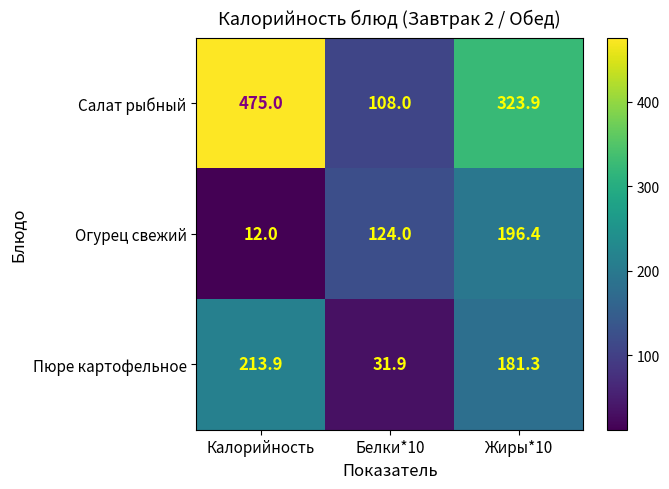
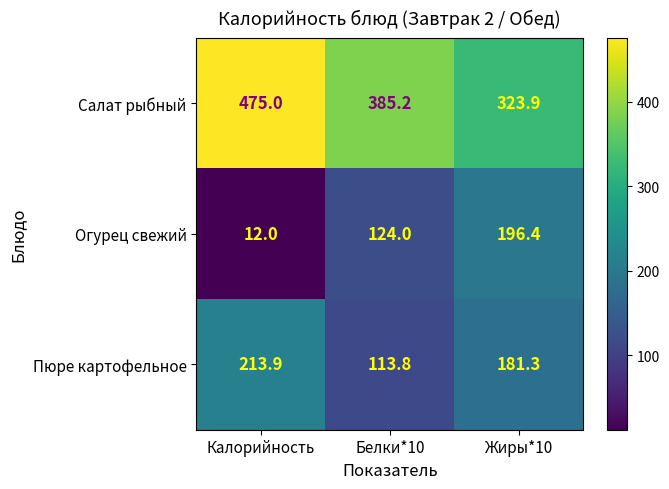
Салат рыбный, Белки*10: 108.0 -> 385.2
Пюре картофельное, Белки*10: 31.9 -> 113.8
